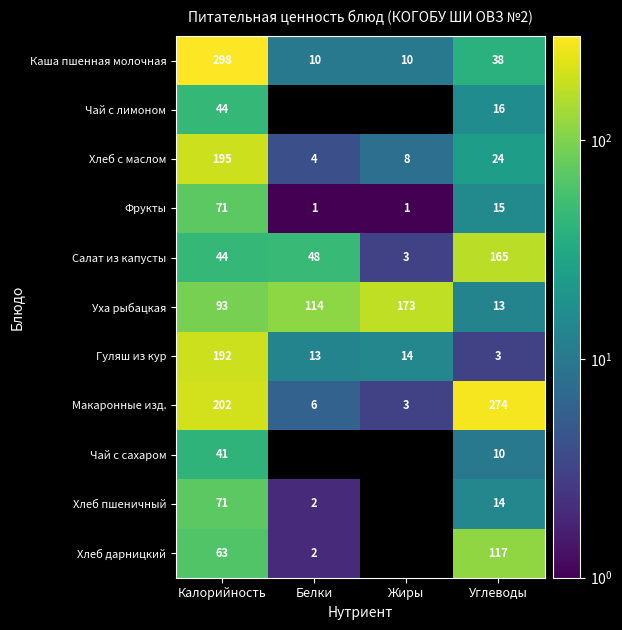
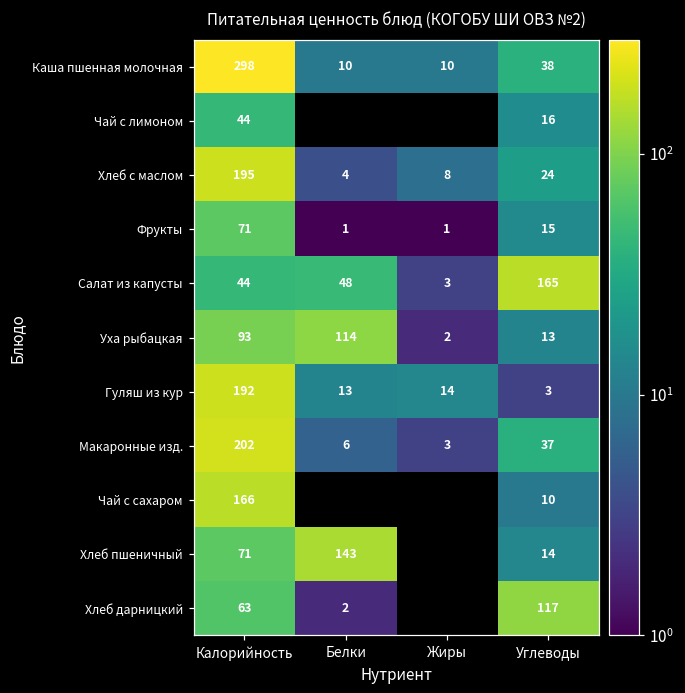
Уха рыбацкая, Жиры: 173 -> 2
Макаронные изд., Углеводы: 274 -> 37
Чай с сахаром, Калорийность: 41 -> 166
Хлеб пшеничный, Белки: 2 -> 143
